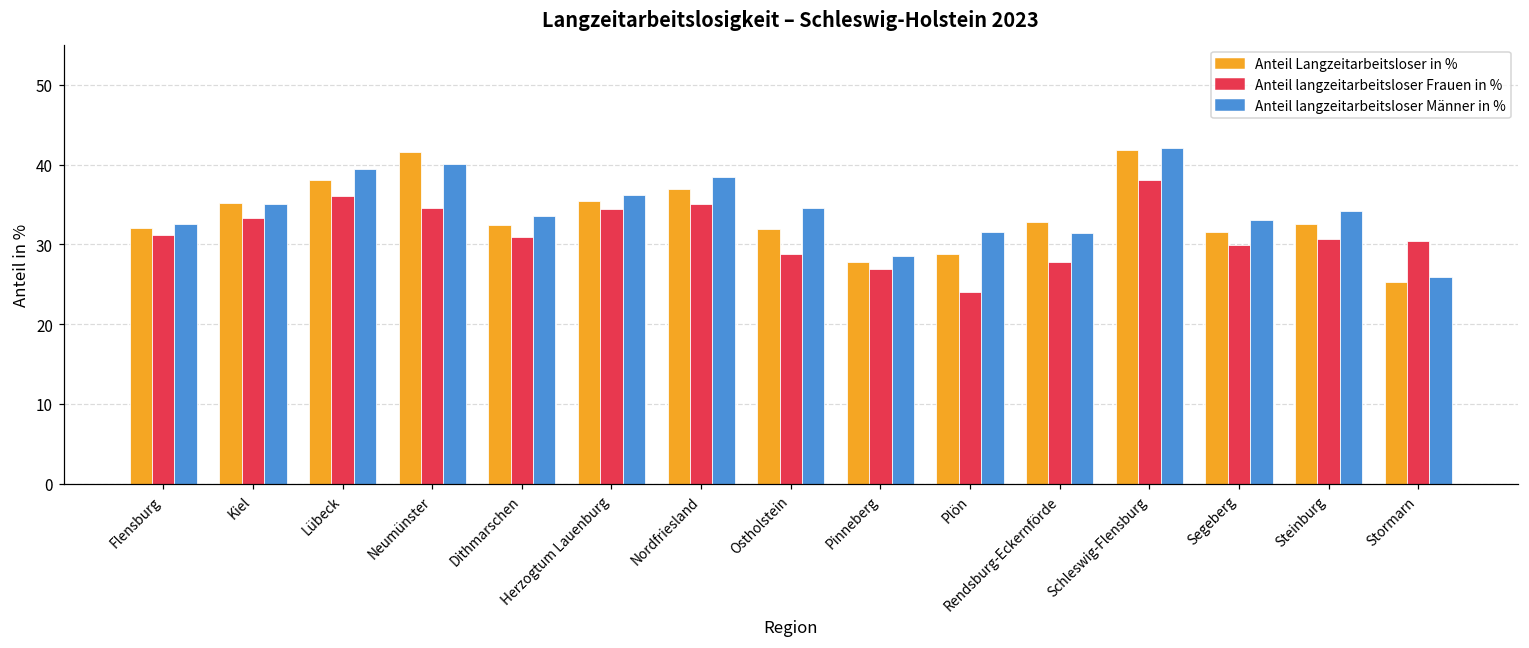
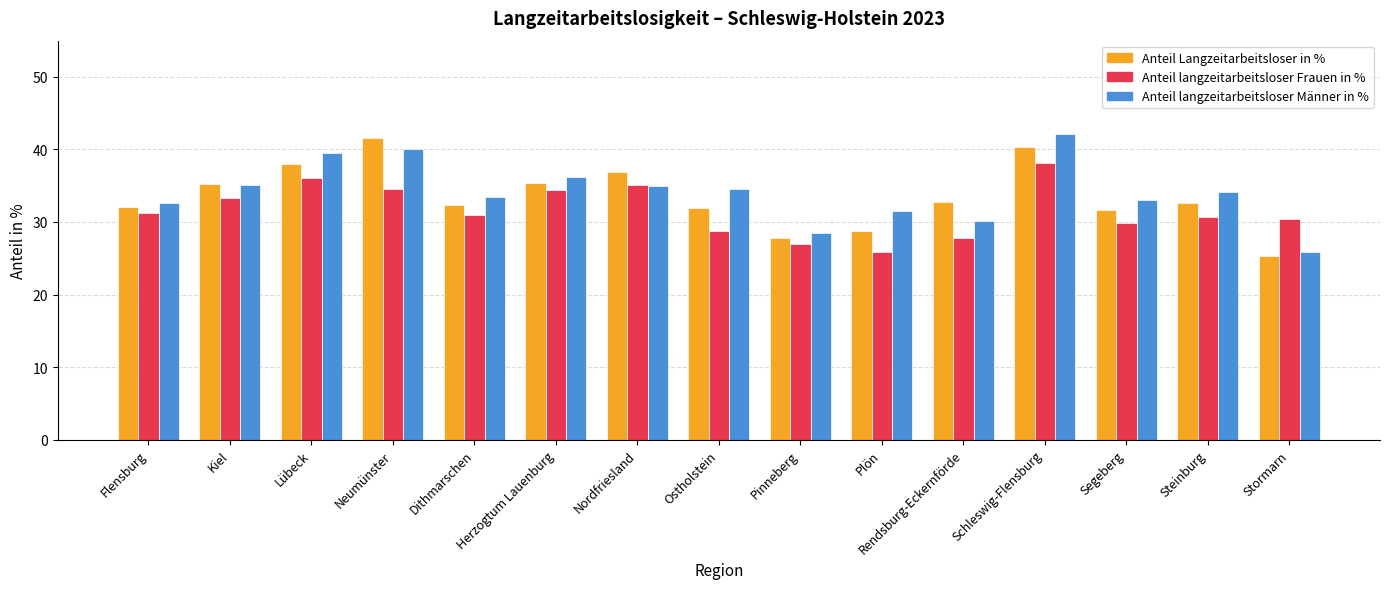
Anteil langzeitarbeitsloser Männer in %, Nordfriesland: 38 -> 35
Anteil langzeitarbeitsloser Frauen in %, Plön: 24 -> 26
Anteil langzeitarbeitsloser Männer in %, Rendsburg-Eckernförde: 31 -> 30
Anteil Langzeitarbeitsloser in %, Schleswig-Flensburg: 42 -> 40
